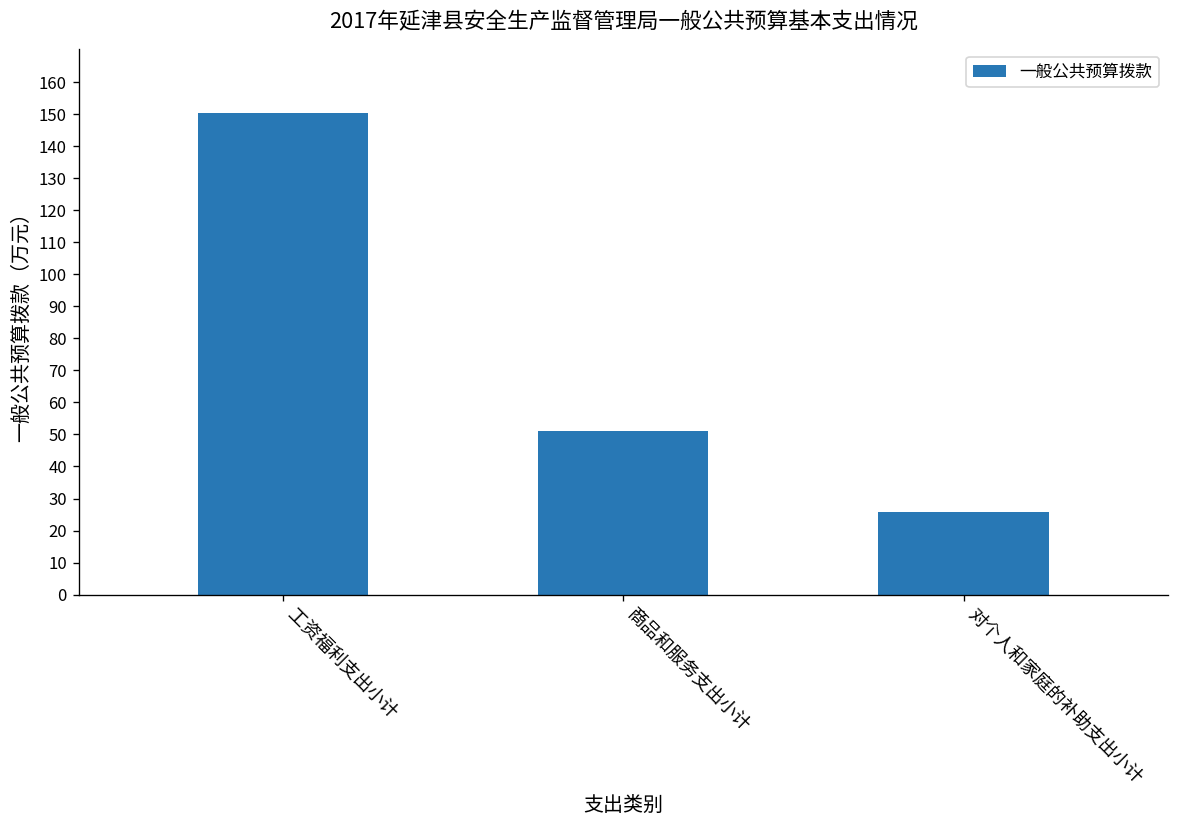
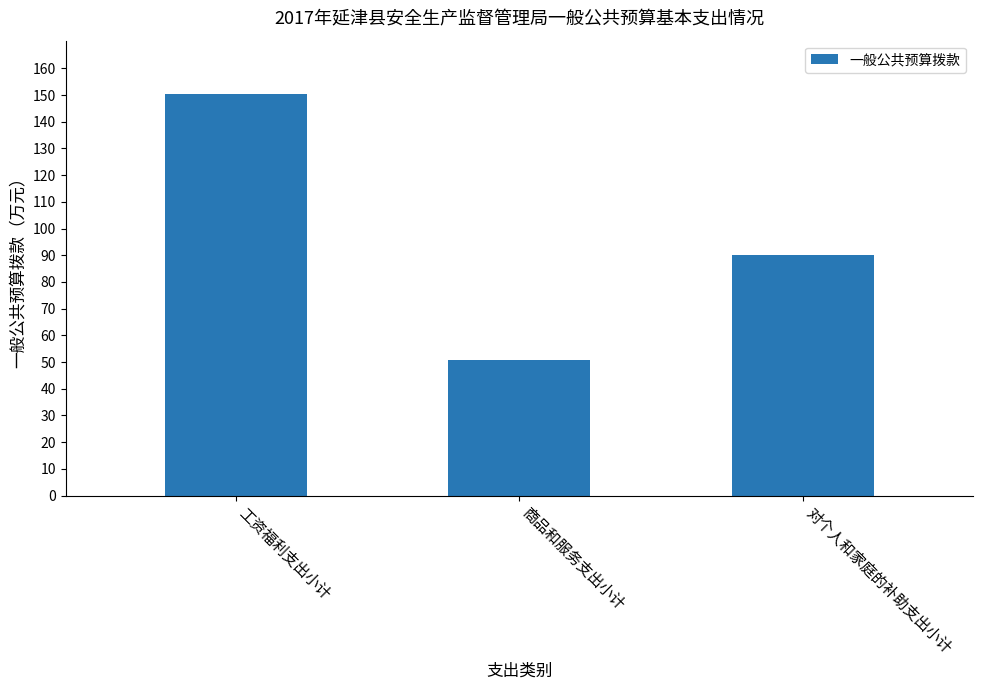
对个人和家庭的补助支出小计: 26 -> 90
